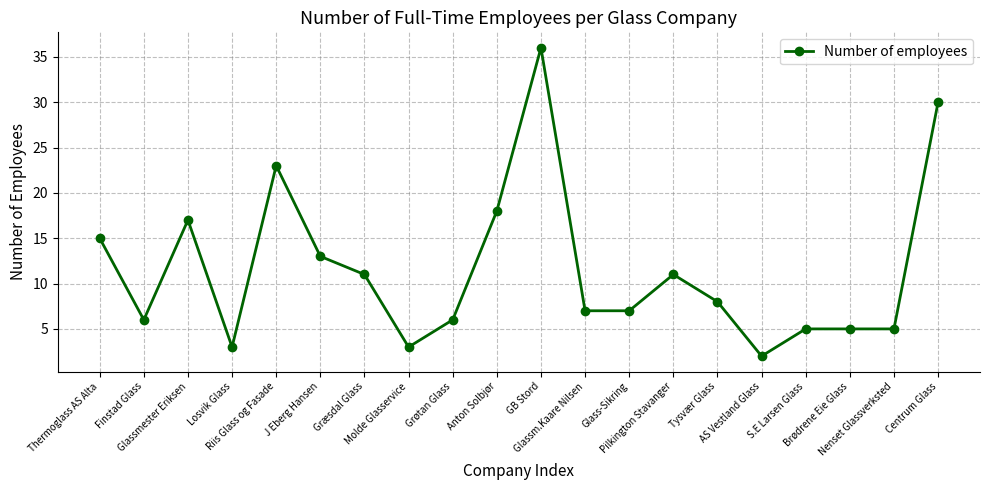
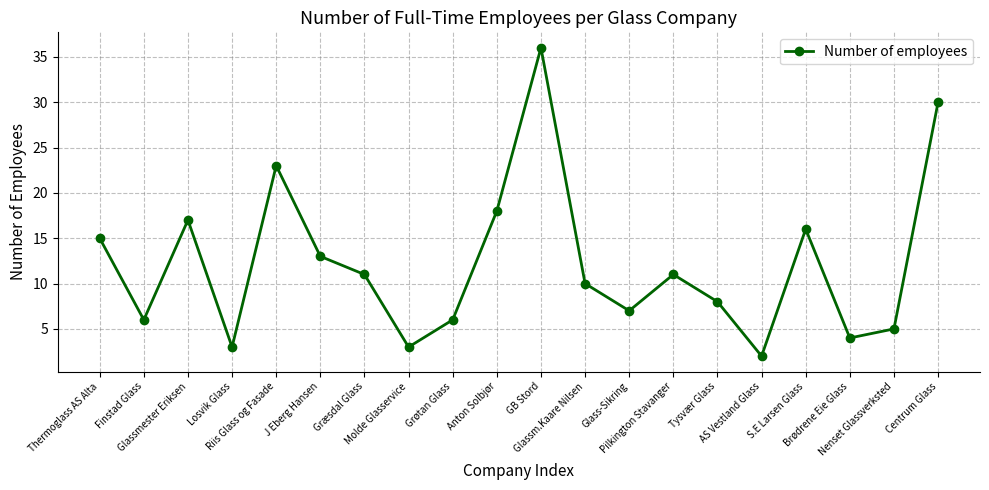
Glassm.Kaare Nilsen: 7 -> 10
S.E Larsen Glass: 5 -> 16
Brødrene Eie Glass: 5 -> 4
